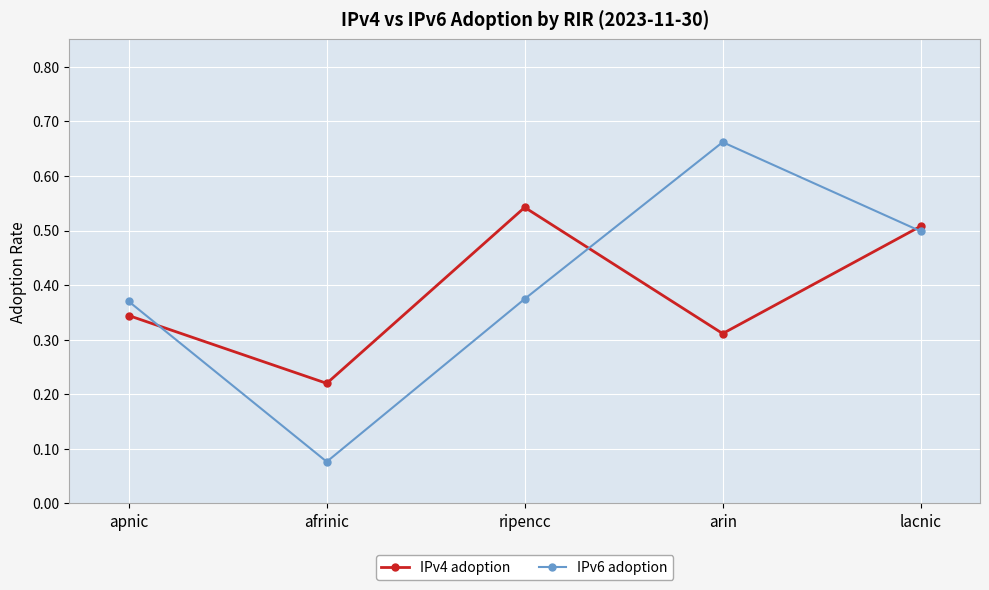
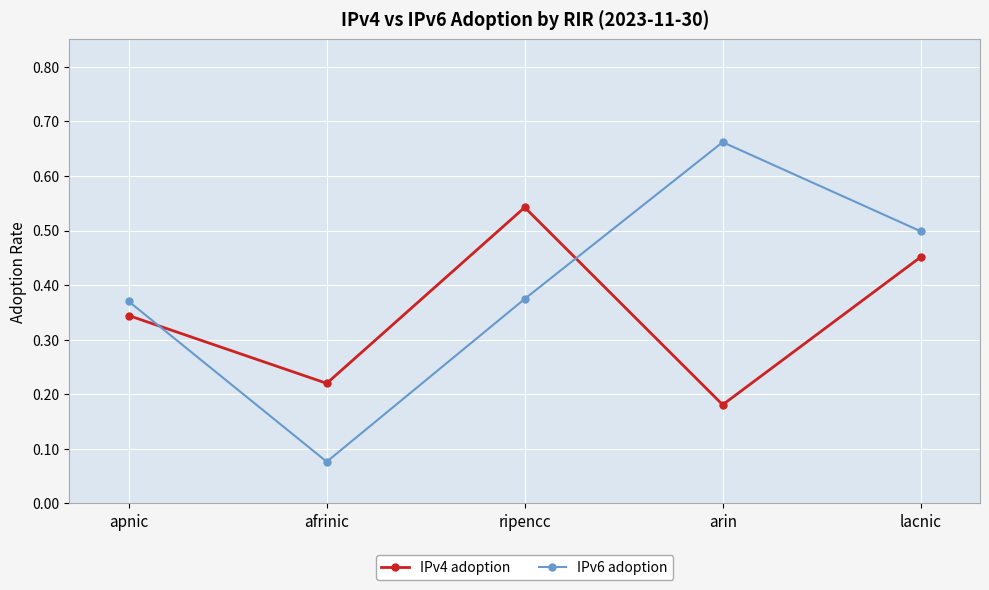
IPv4 adoption, arin: 0.31 -> 0.18
IPv4 adoption, lacnic: 0.51 -> 0.45
